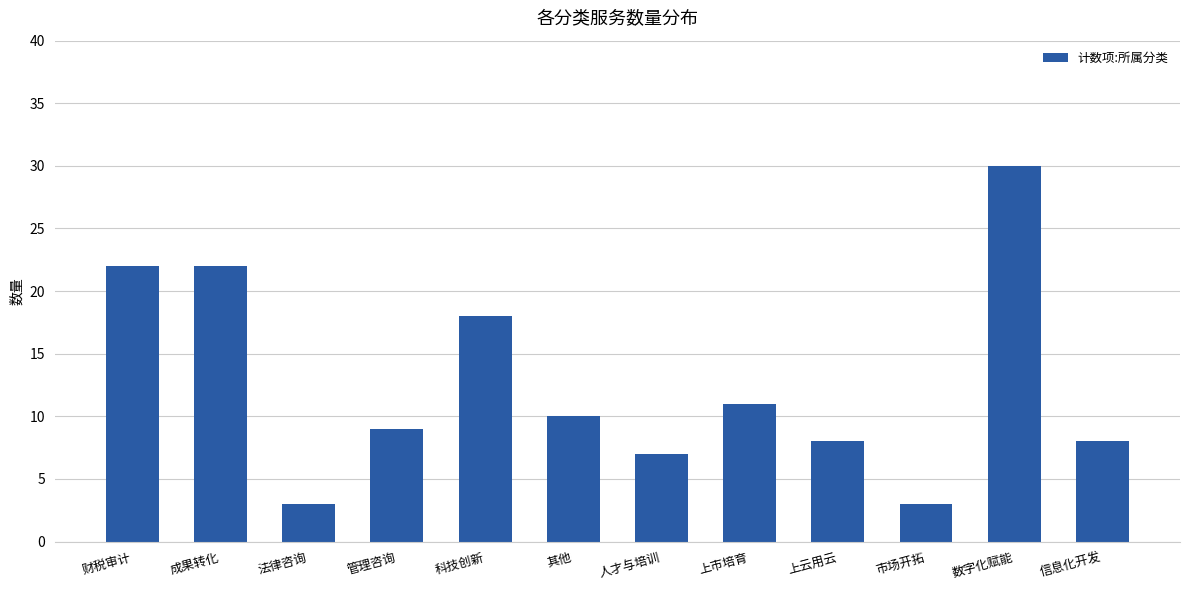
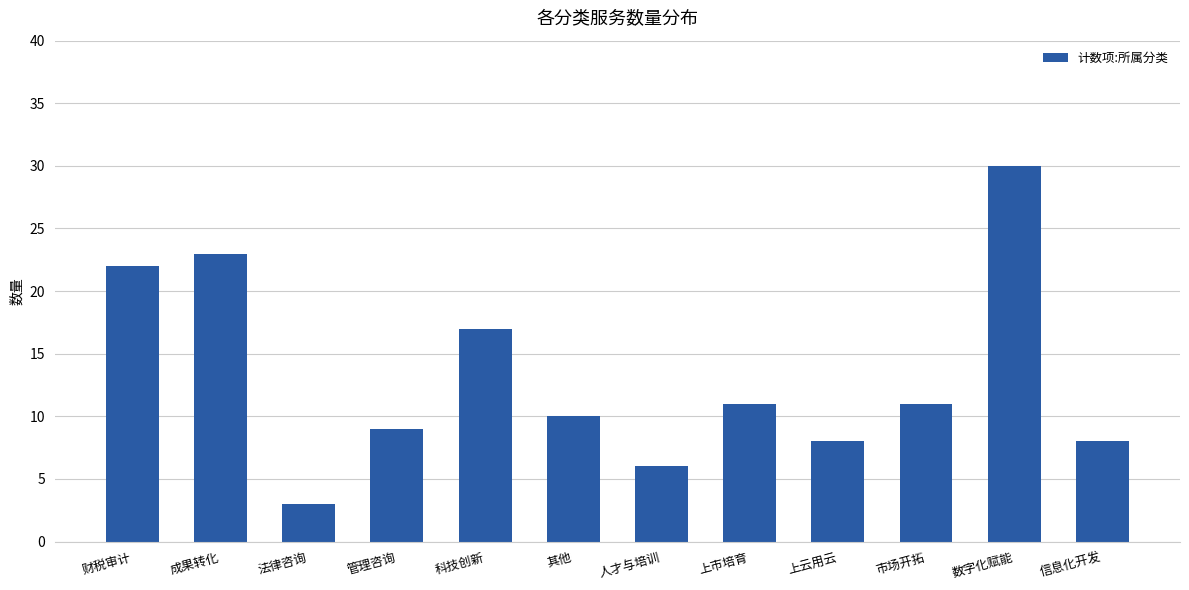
成果转化: 22 -> 23
科技创新: 18 -> 17
人才与培训: 7 -> 6
市场开拓: 3 -> 11
